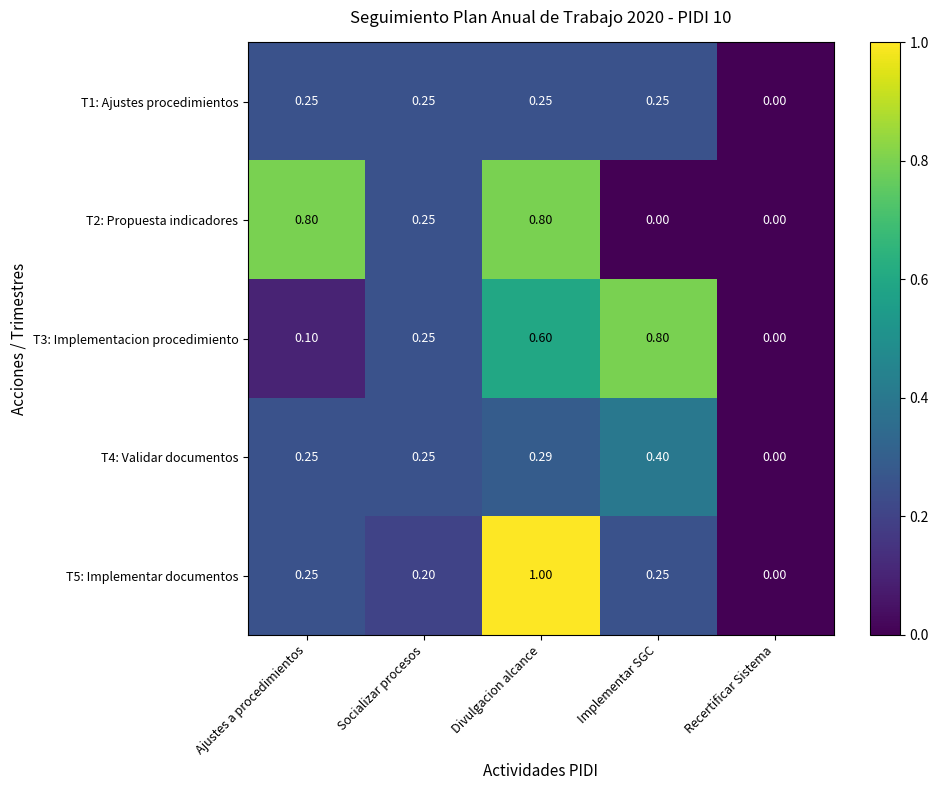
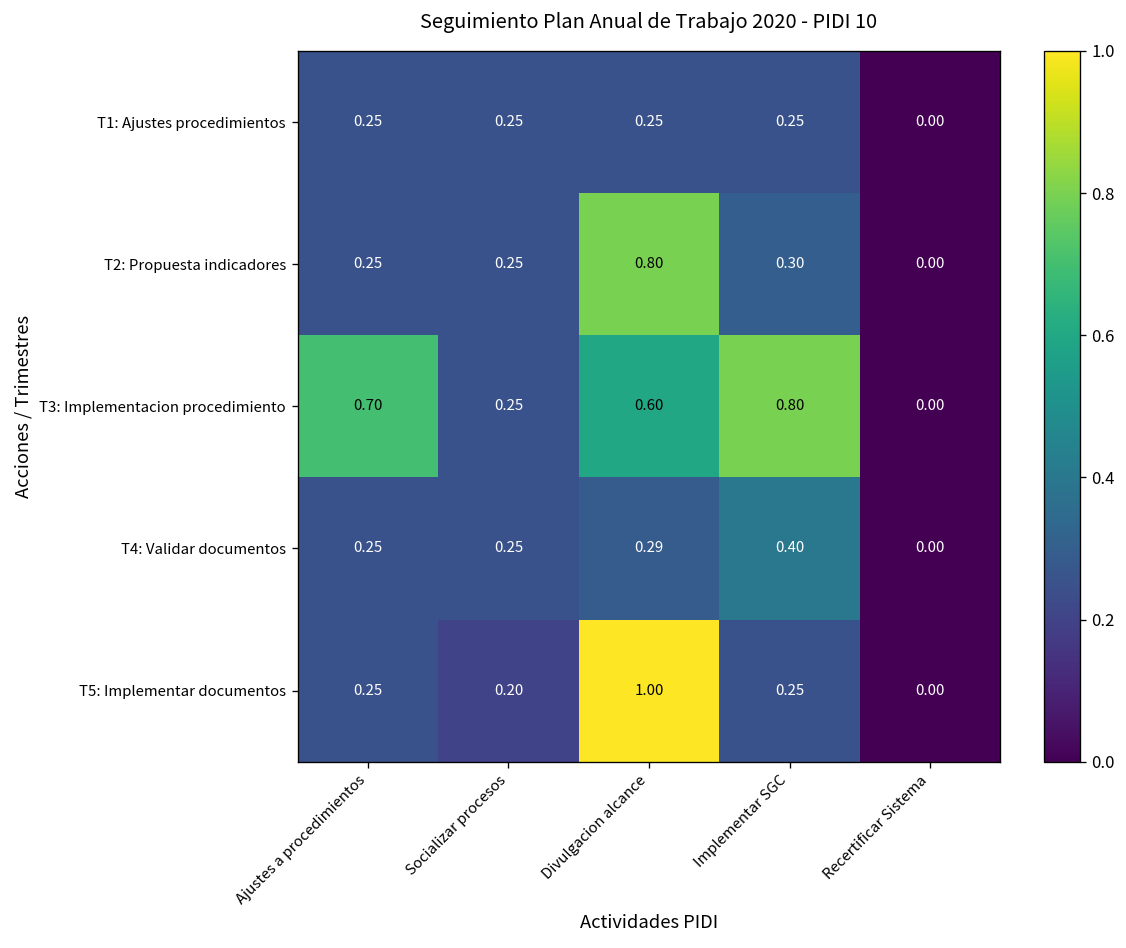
T2: Propuesta indicadores, Ajustes a procedimientos: 0.80 -> 0.25
T2: Propuesta indicadores, Implementar SGC: 0.00 -> 0.30
T3: Implementacion procedimiento, Ajustes a procedimientos: 0.10 -> 0.70
